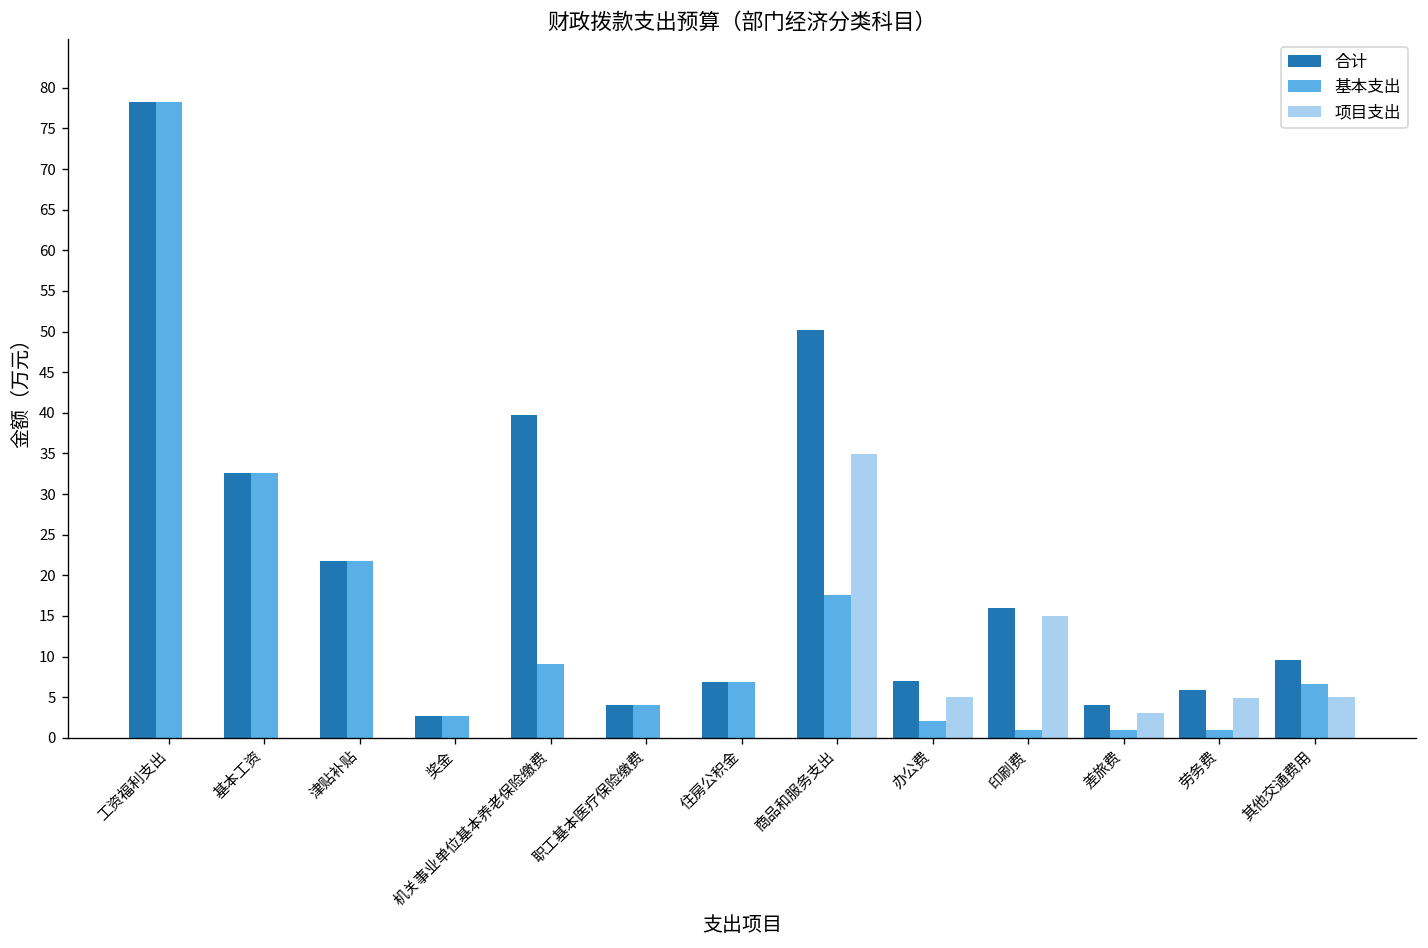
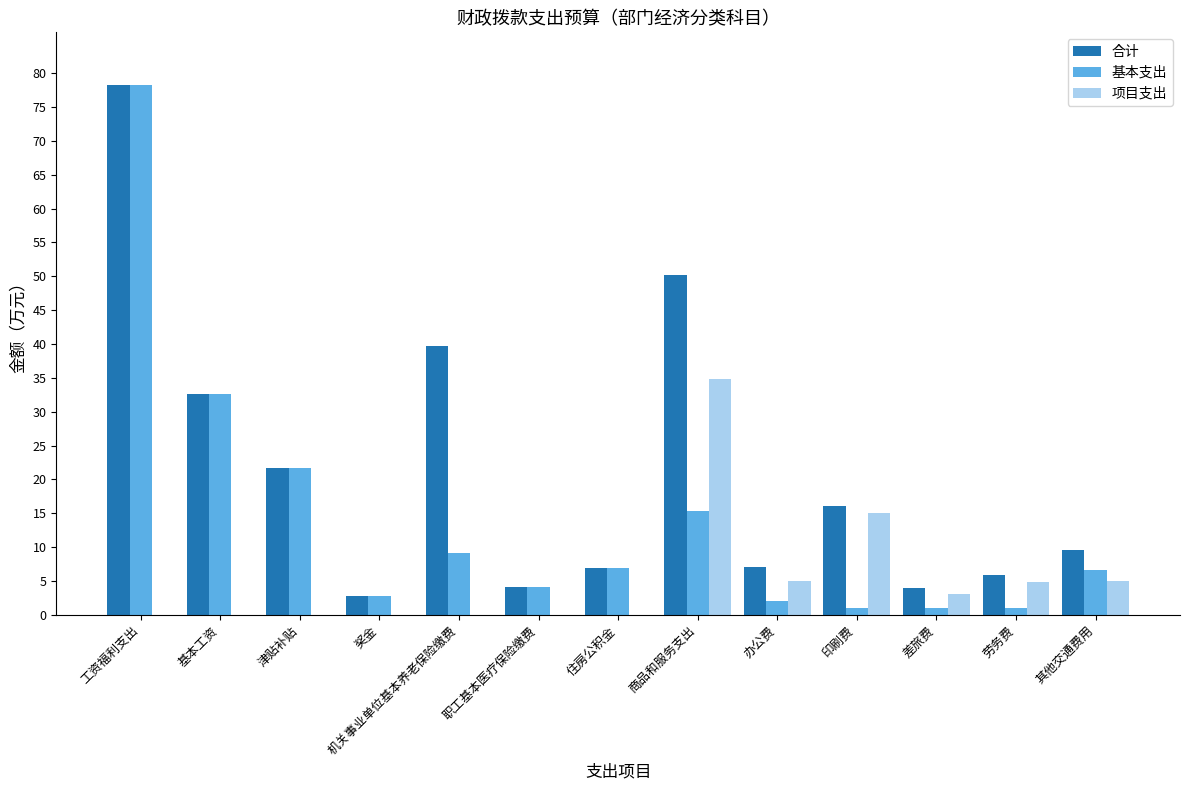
基本支出, 商品和服务支出: 18 -> 15
